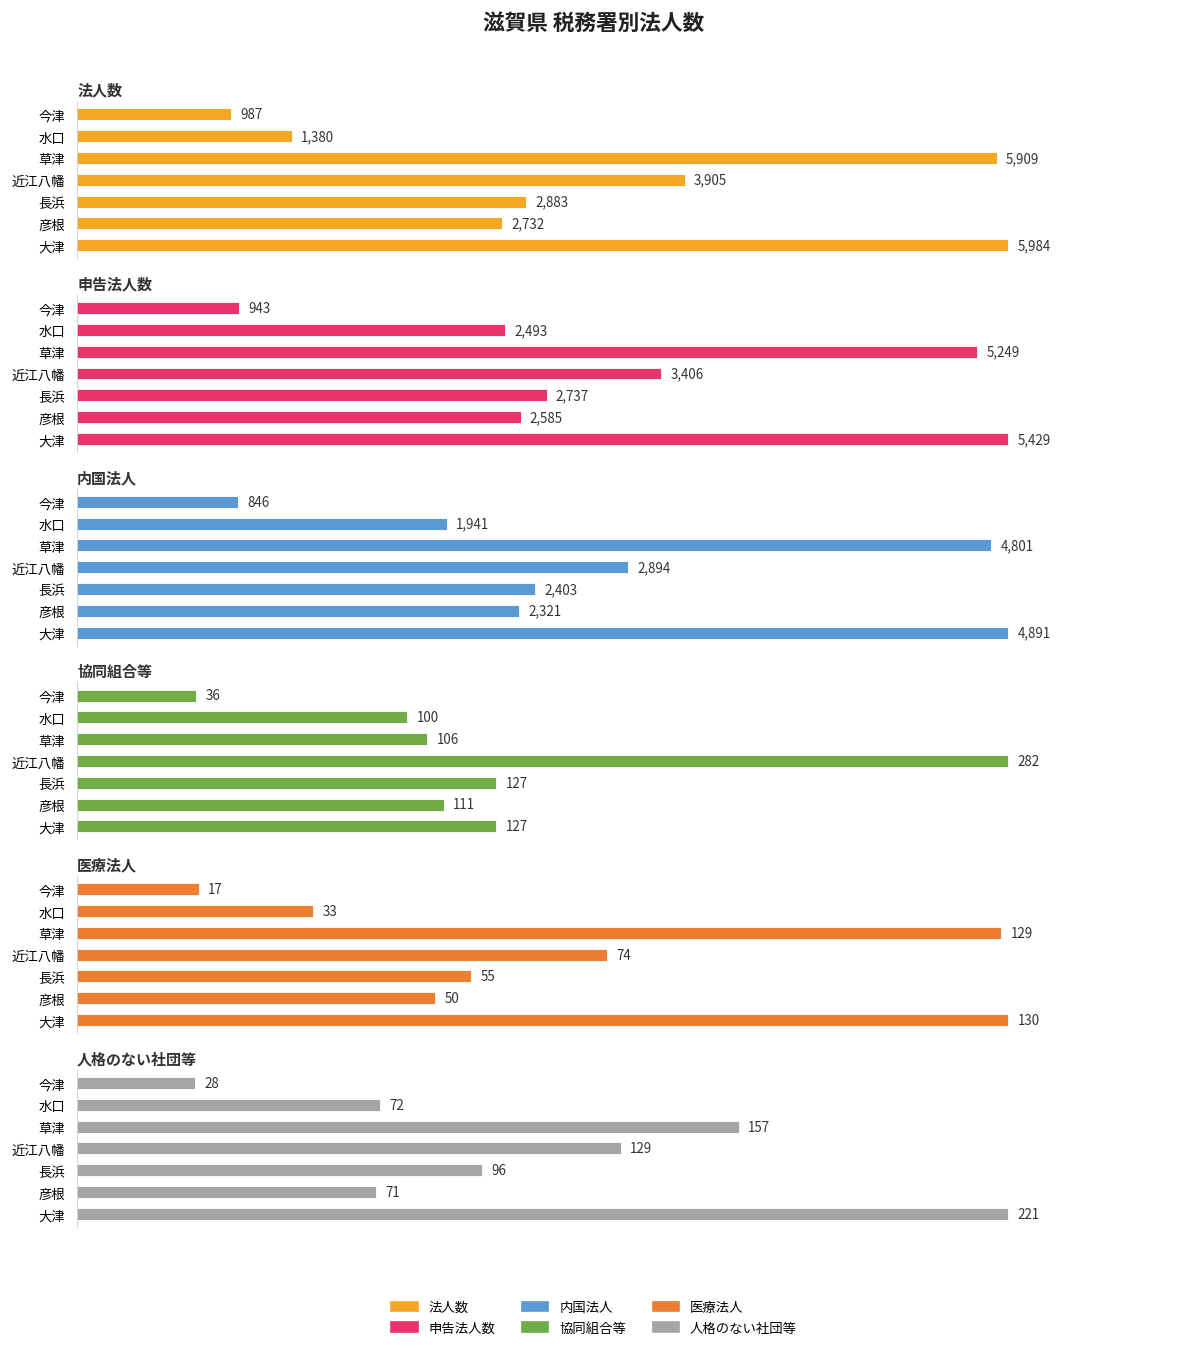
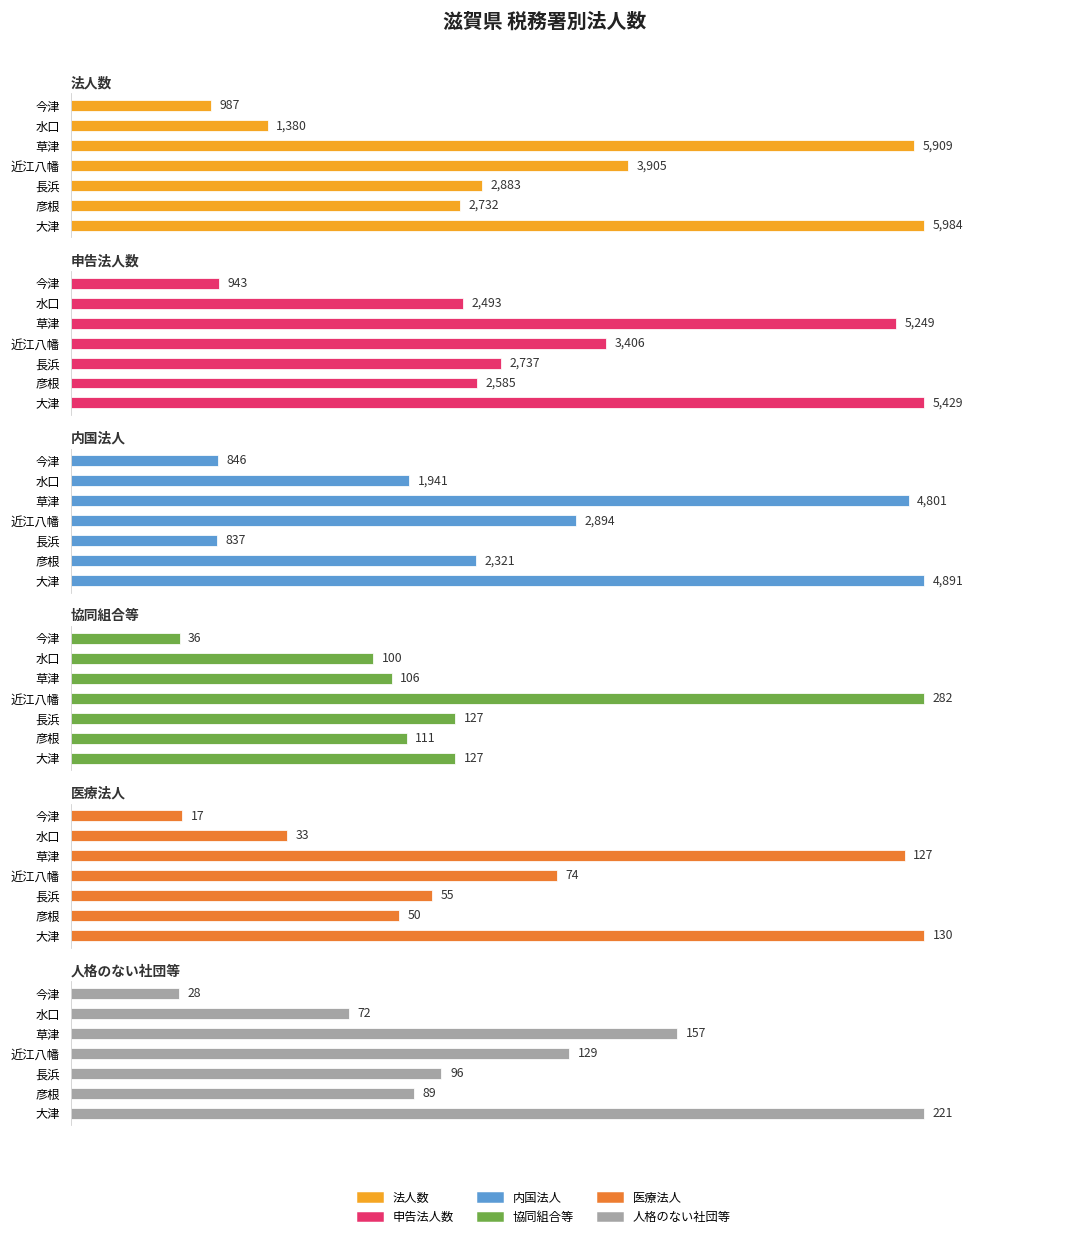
内国法人, 長浜: 2,403 -> 837
医療法人, 草津: 129 -> 127
人格のない社団等, 彦根: 71 -> 89
